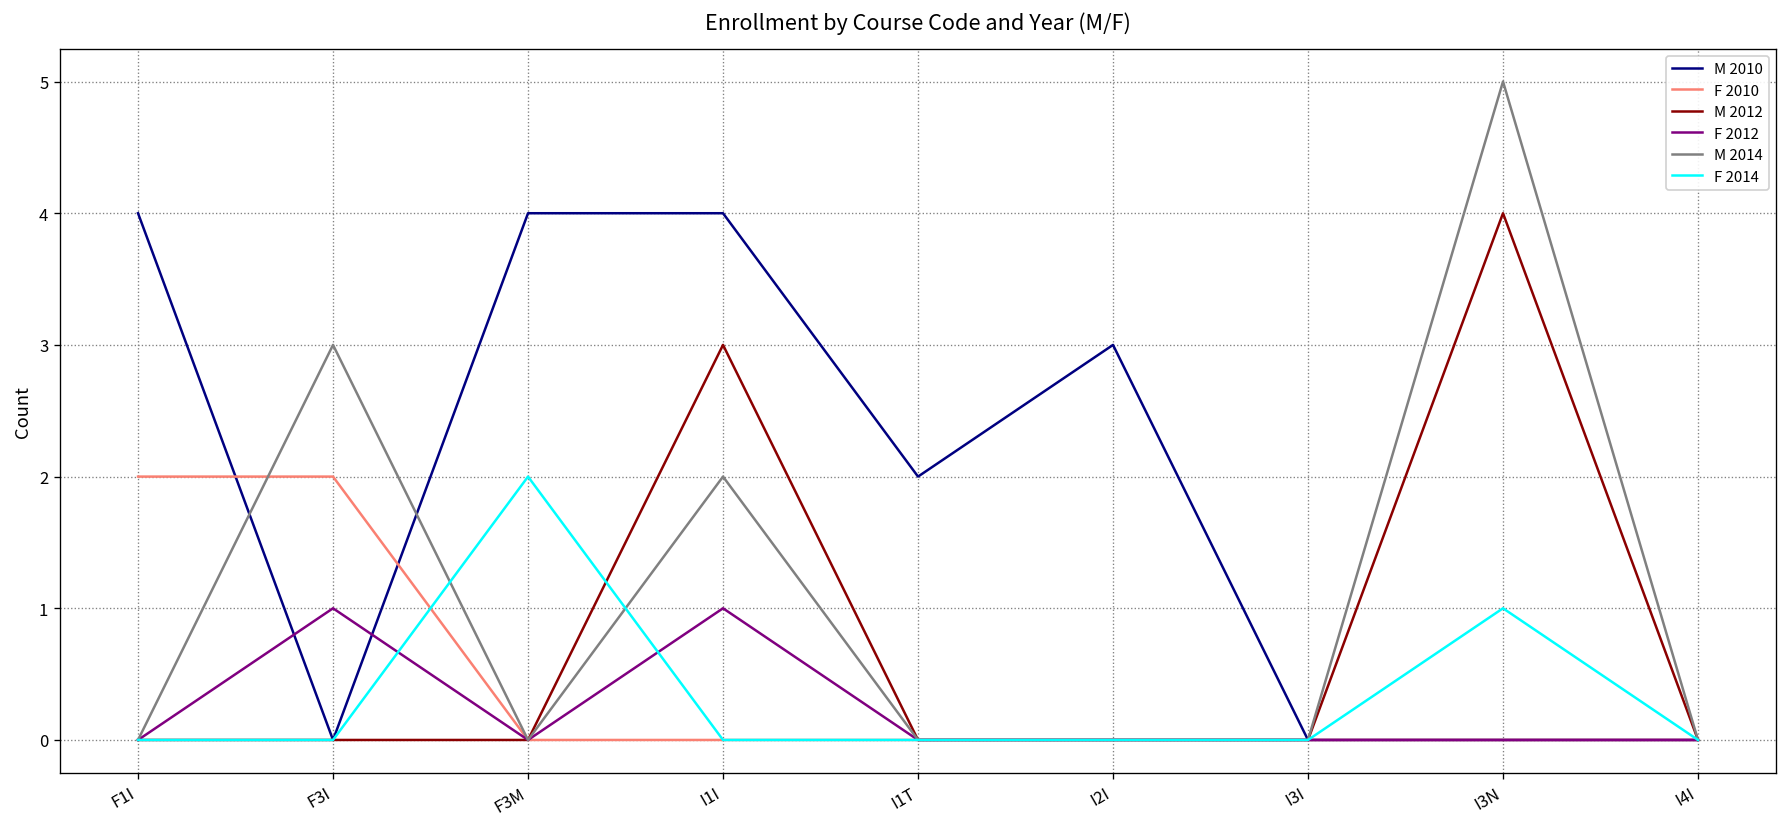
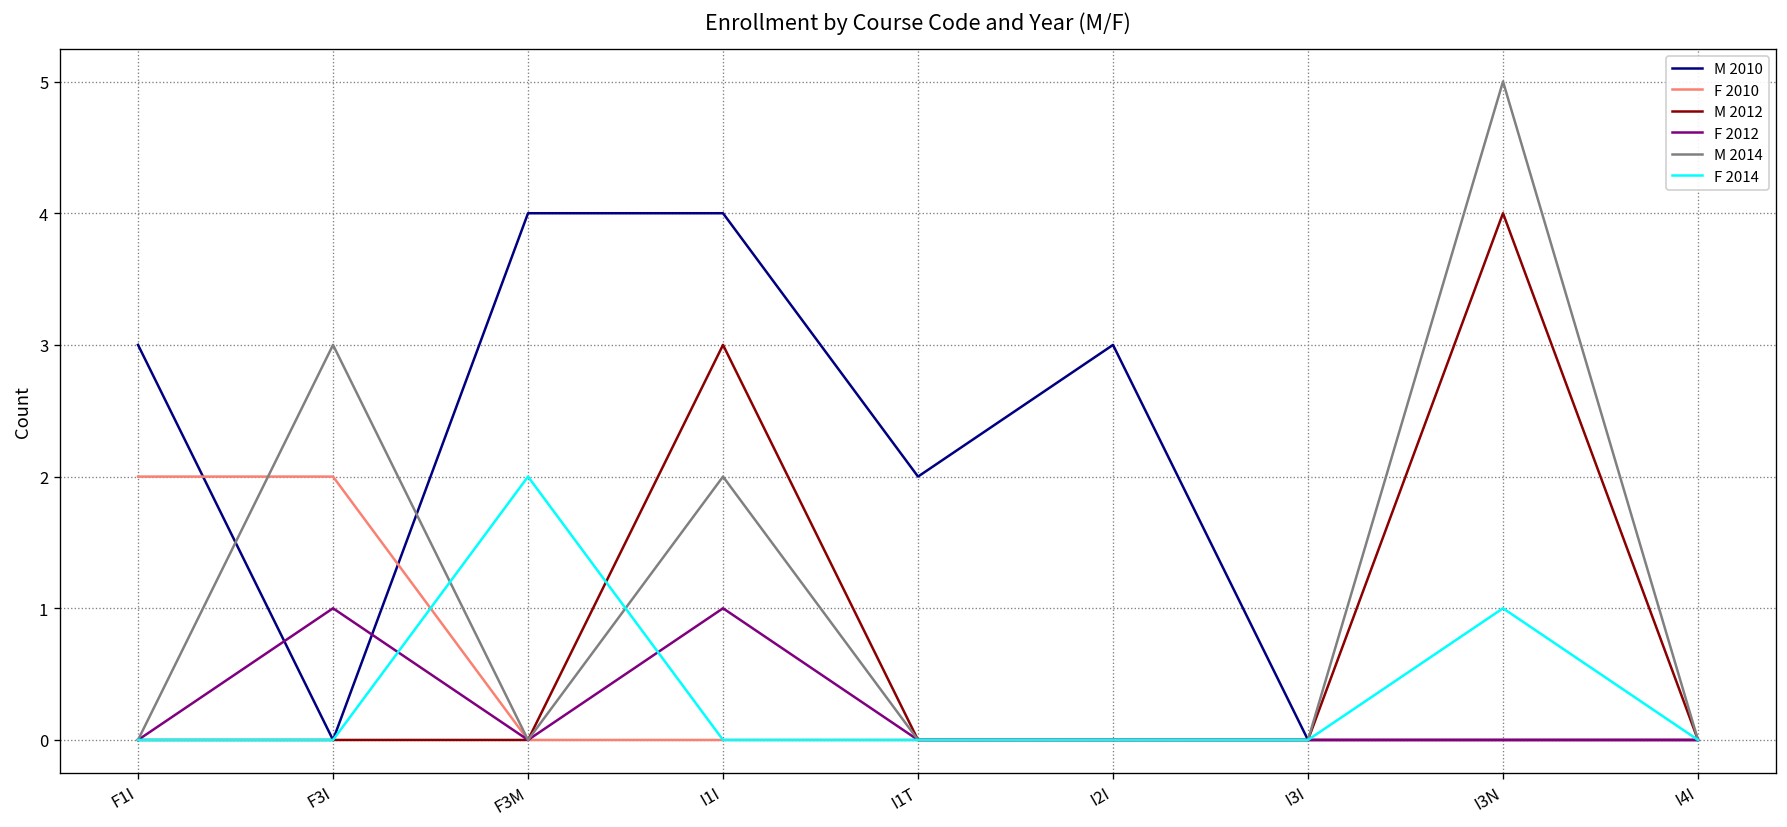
M 2010, F1I: 4 -> 3
